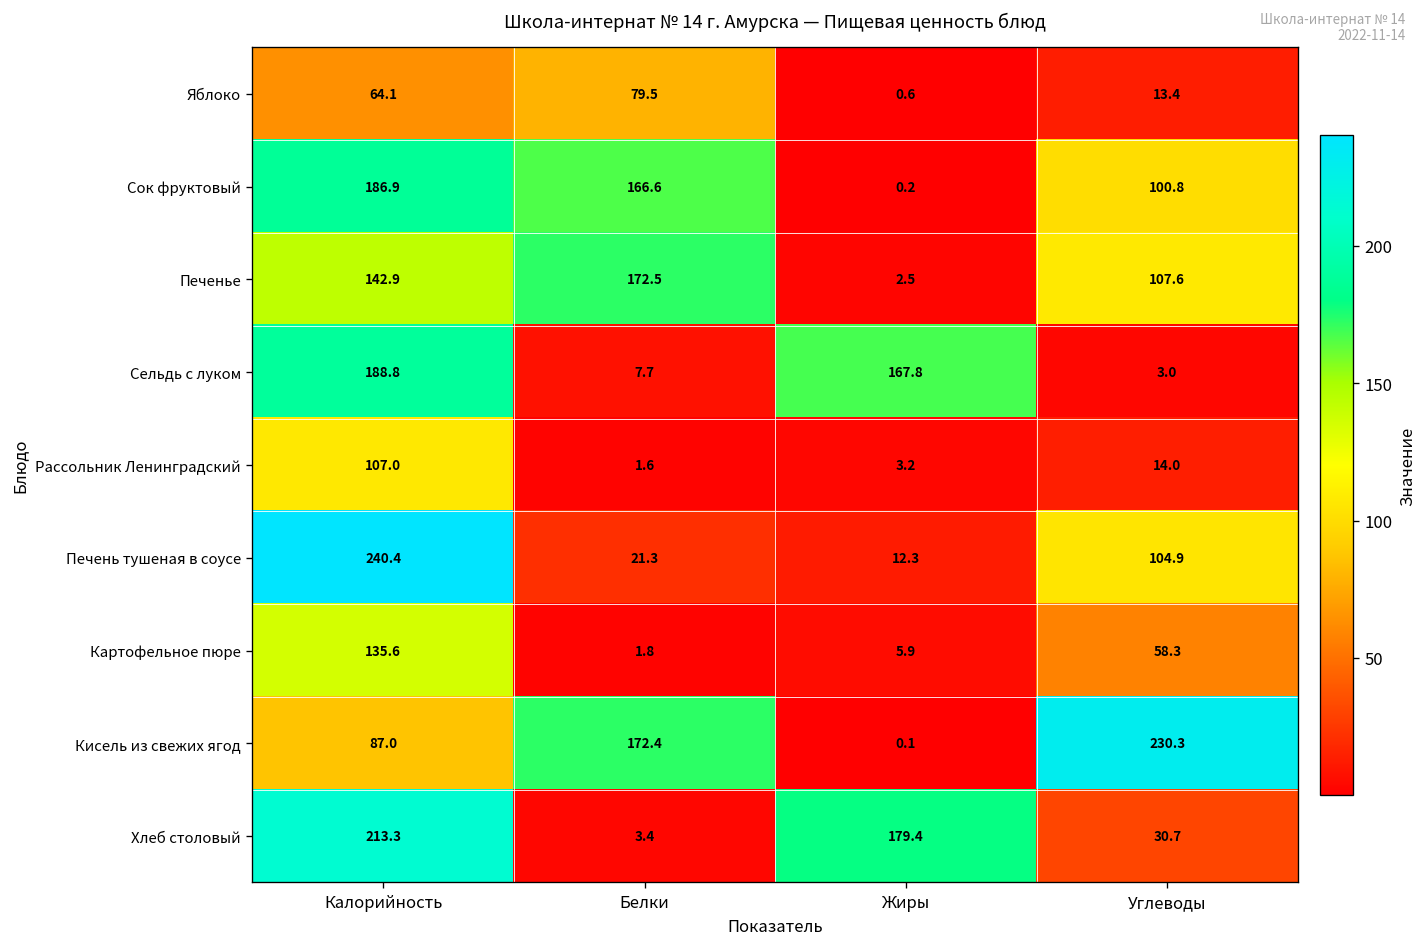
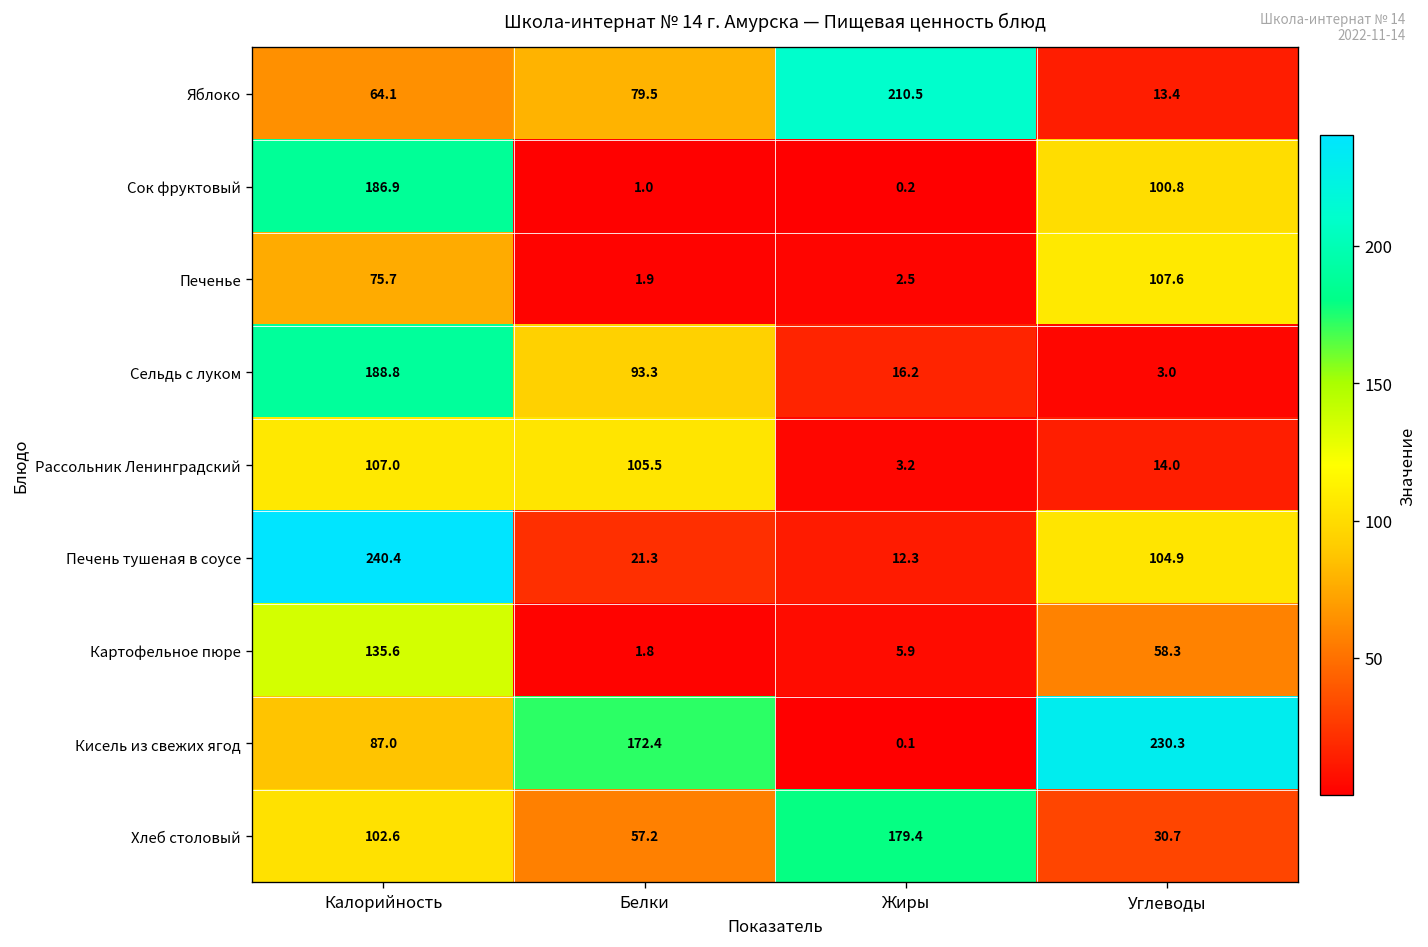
Яблоко, Жиры: 0.6 -> 210.5
Сок фруктовый, Белки: 166.6 -> 1.0
Печенье, Калорийность: 142.9 -> 75.7
Печенье, Белки: 172.5 -> 1.9
Сельдь с луком, Белки: 7.7 -> 93.3
Сельдь с луком, Жиры: 167.8 -> 16.2
Рассольник Ленинградский, Белки: 1.6 -> 105.5
Хлеб столовый, Калорийность: 213.3 -> 102.6
Хлеб столовый, Белки: 3.4 -> 57.2
